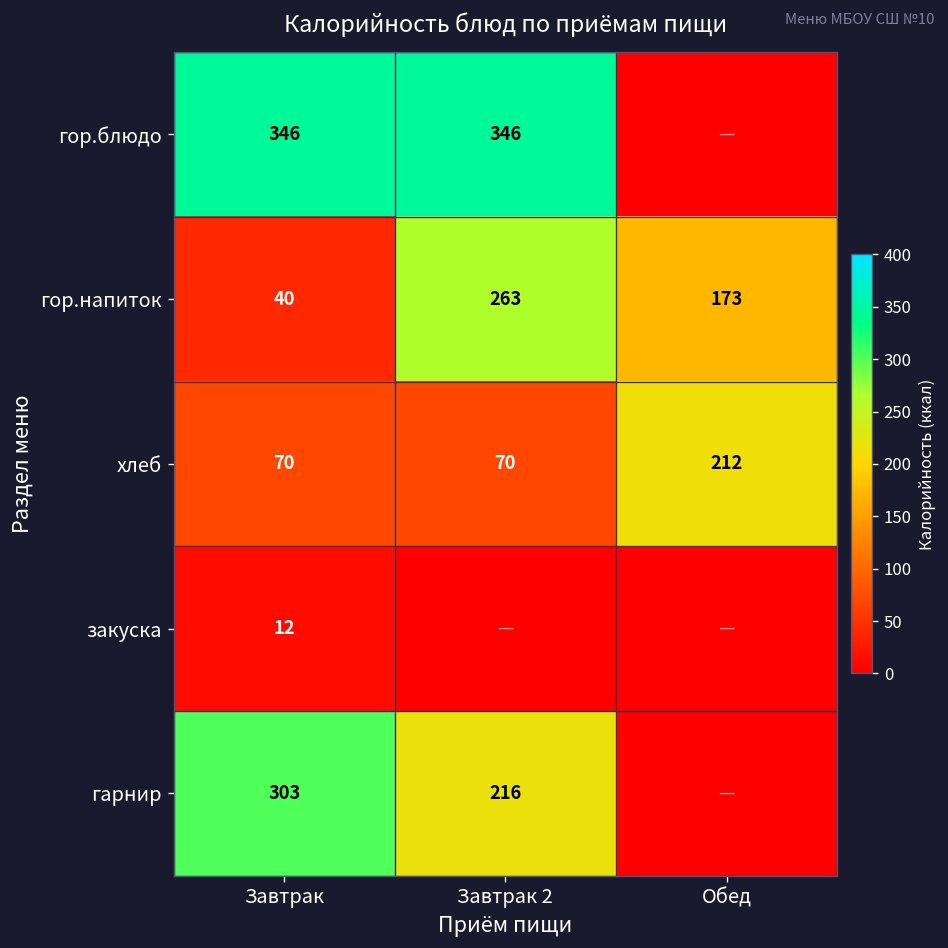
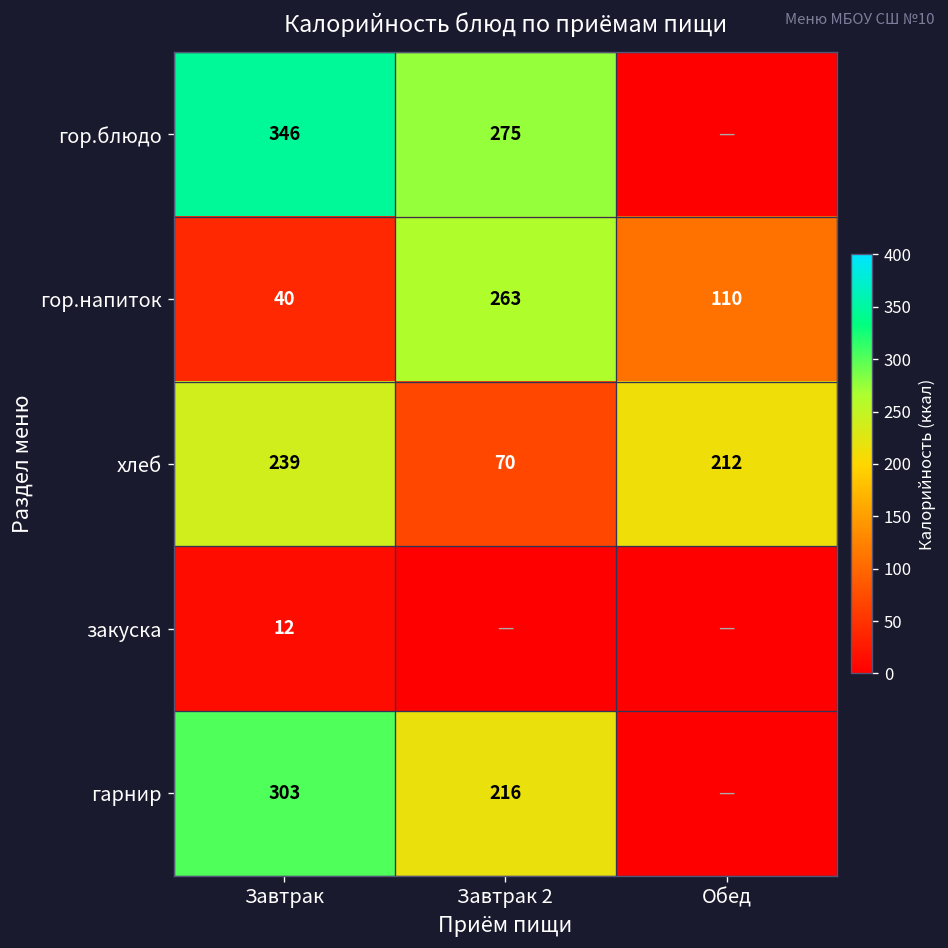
гор.блюдо, Завтрак 2: 346 -> 275
гор.напиток, Обед: 173 -> 110
хлеб, Завтрак: 70 -> 239
